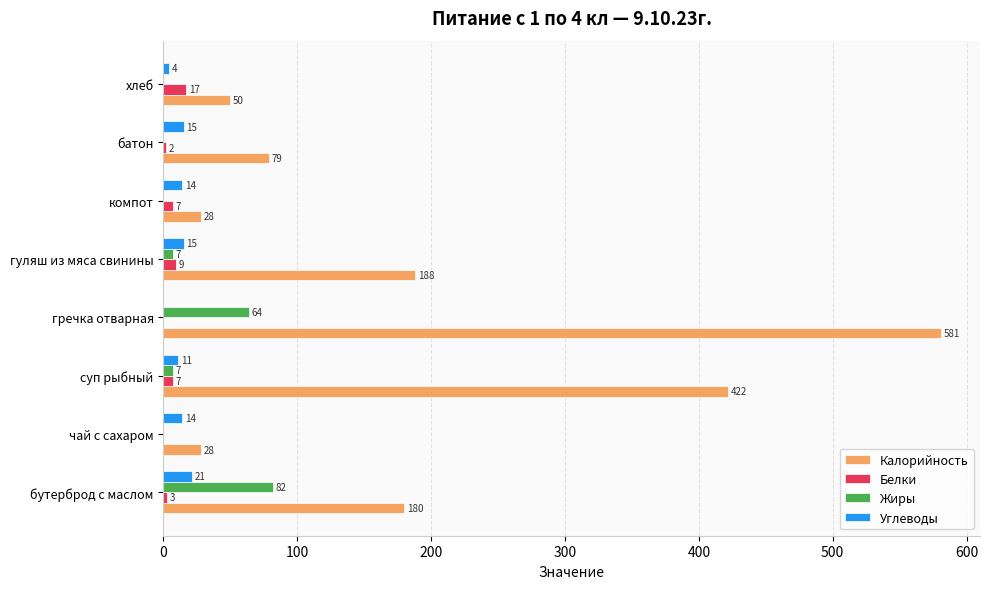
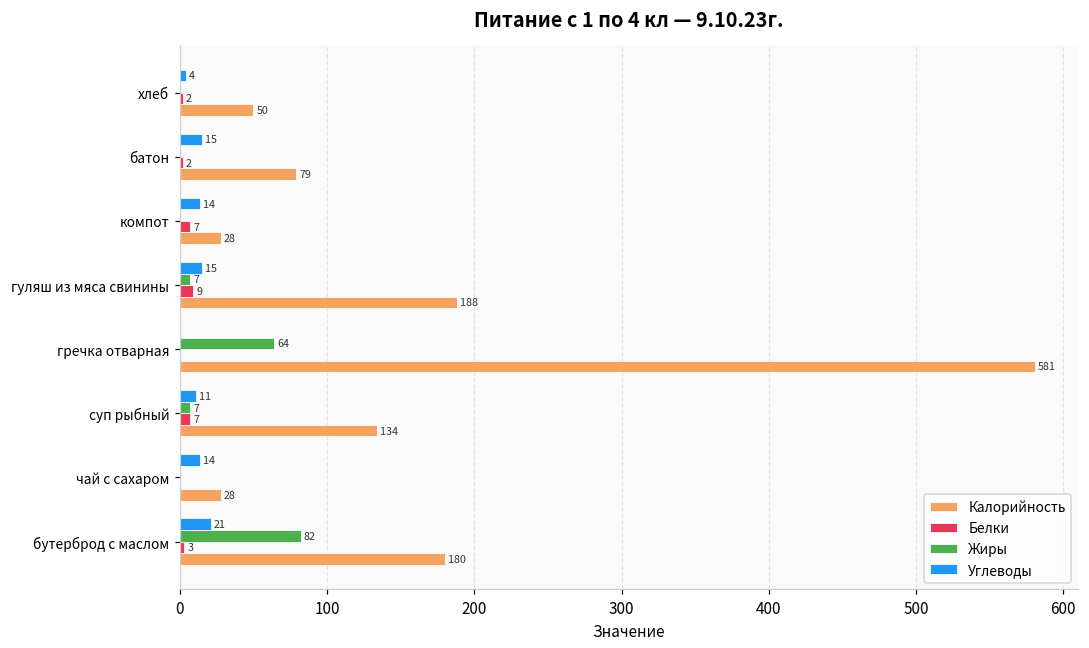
Белки, хлеб: 17 -> 2
Калорийность, суп рыбный: 422 -> 134
